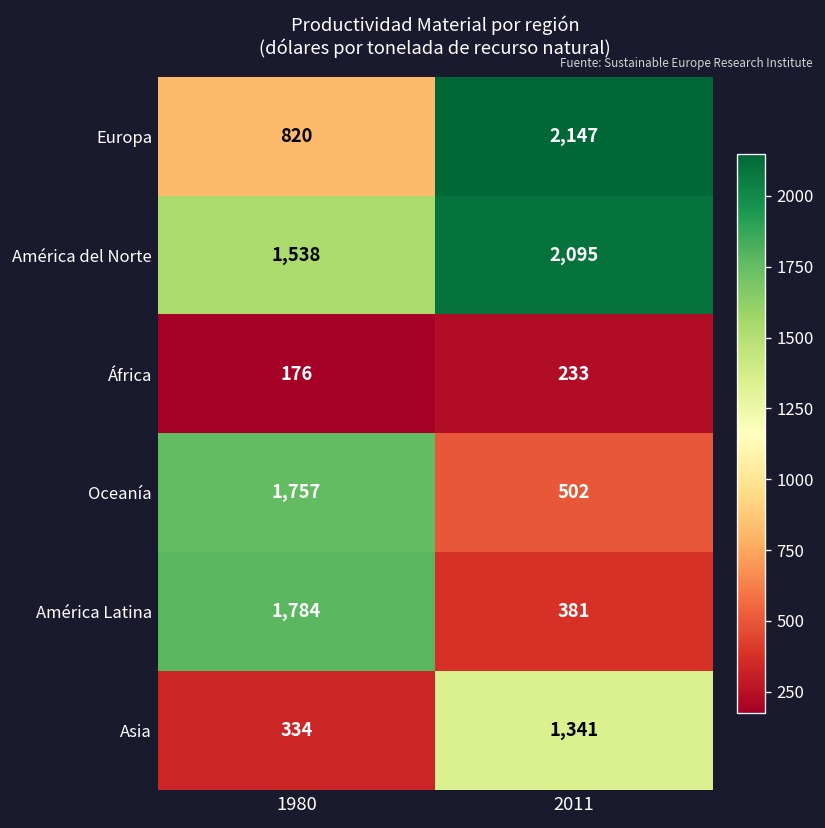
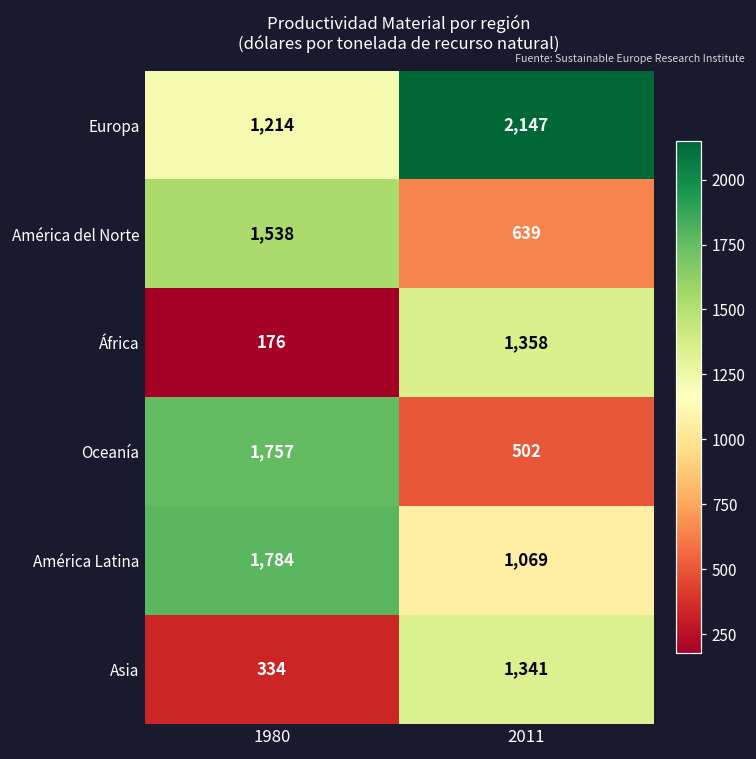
Europa, 1980: 820 -> 1,214
América del Norte, 2011: 2,095 -> 639
África, 2011: 233 -> 1,358
América Latina, 2011: 381 -> 1,069
